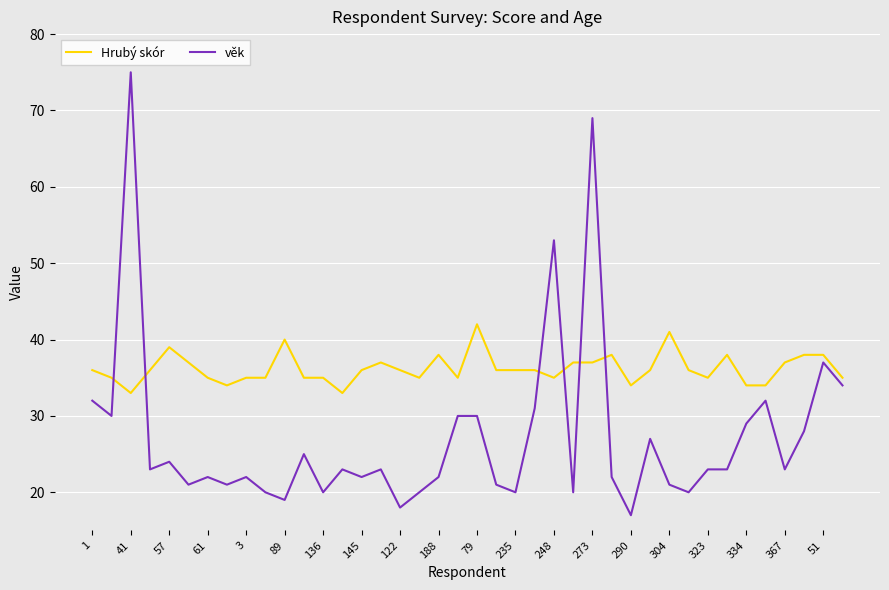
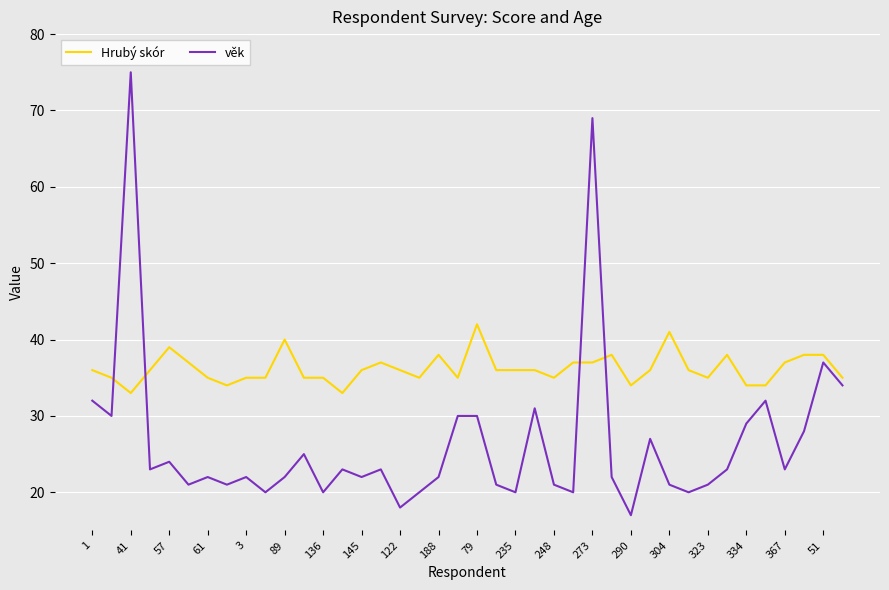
věk, 89: 19 -> 22
věk, 248: 53 -> 21
věk, 323: 23 -> 21
